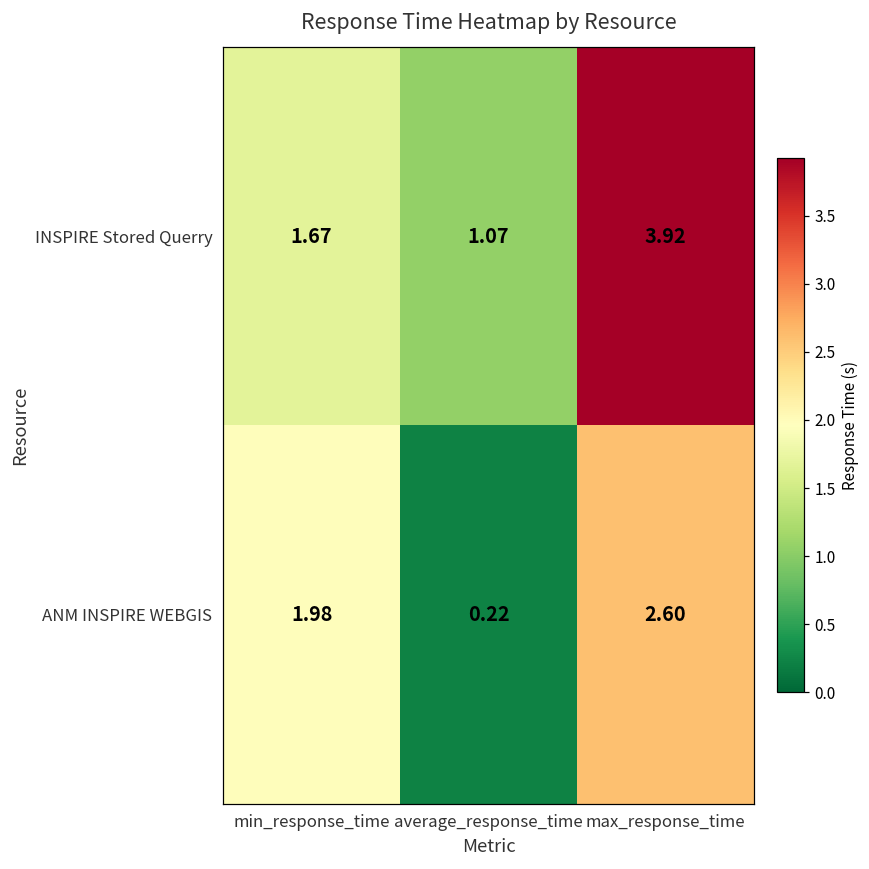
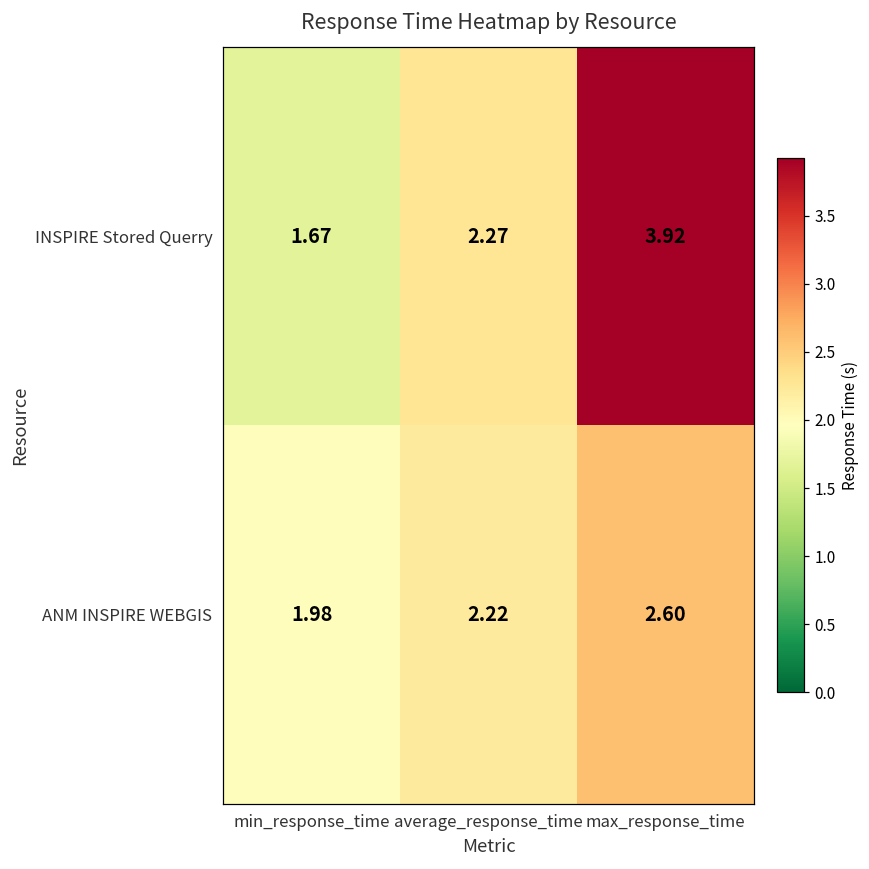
INSPIRE Stored Querry, average_response_time: 1.07 -> 2.27
ANM INSPIRE WEBGIS, average_response_time: 0.22 -> 2.22
